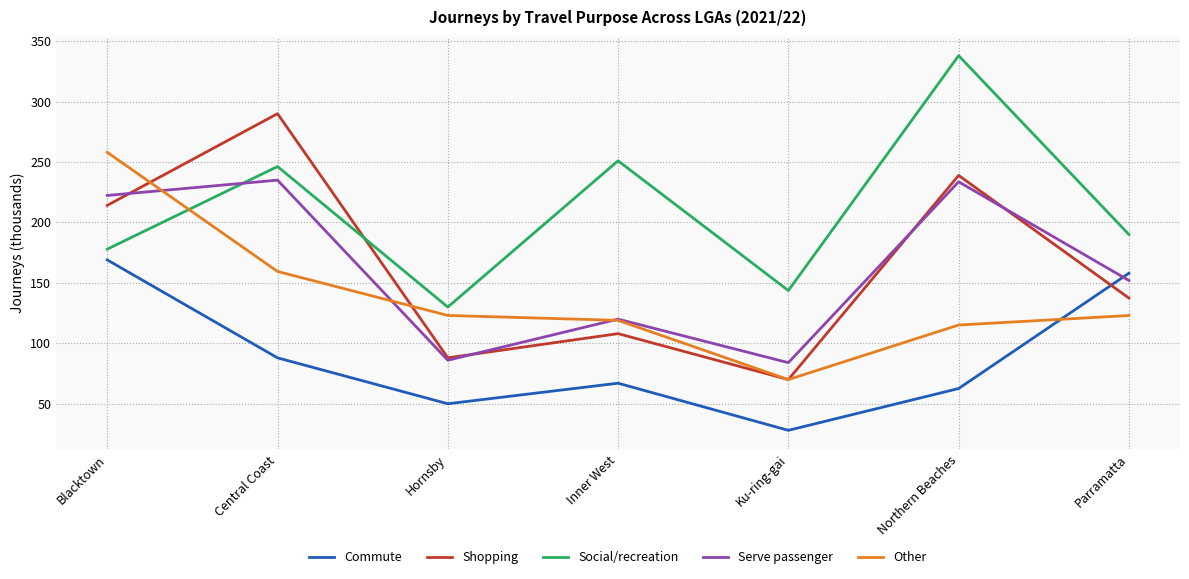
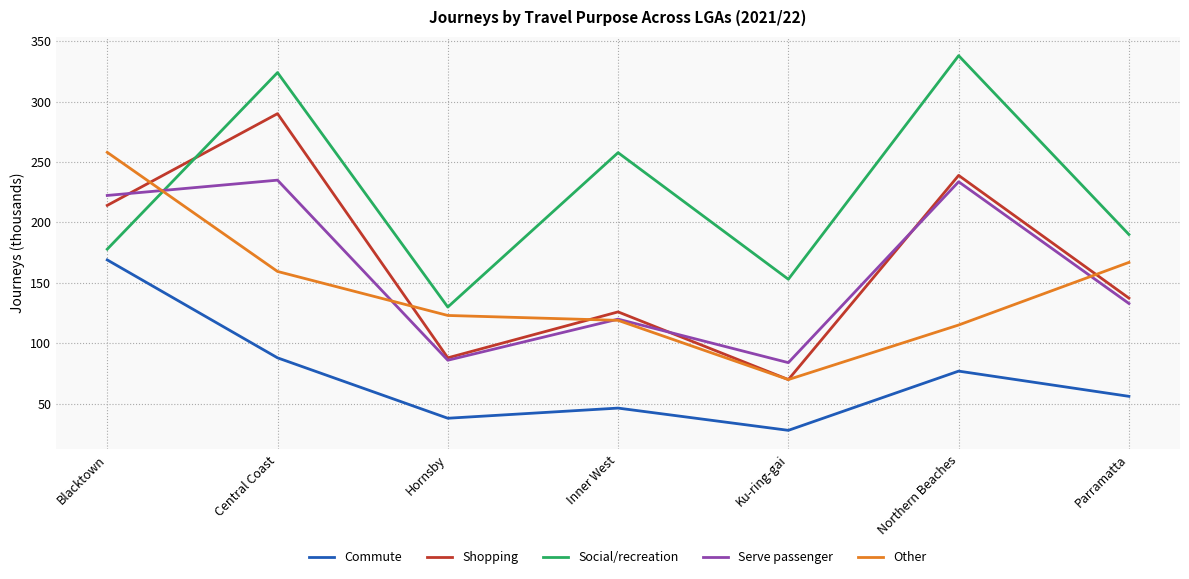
Social/recreation, Central Coast: 246 -> 324
Commute, Hornsby: 50 -> 38
Commute, Inner West: 67 -> 46
Shopping, Inner West: 108 -> 126
Social/recreation, Inner West: 251 -> 258
Social/recreation, Ku-ring-gai: 144 -> 153
Commute, Northern Beaches: 63 -> 77
Commute, Parramatta: 158 -> 56
Serve passenger, Parramatta: 152 -> 133
Other, Parramatta: 123 -> 167
